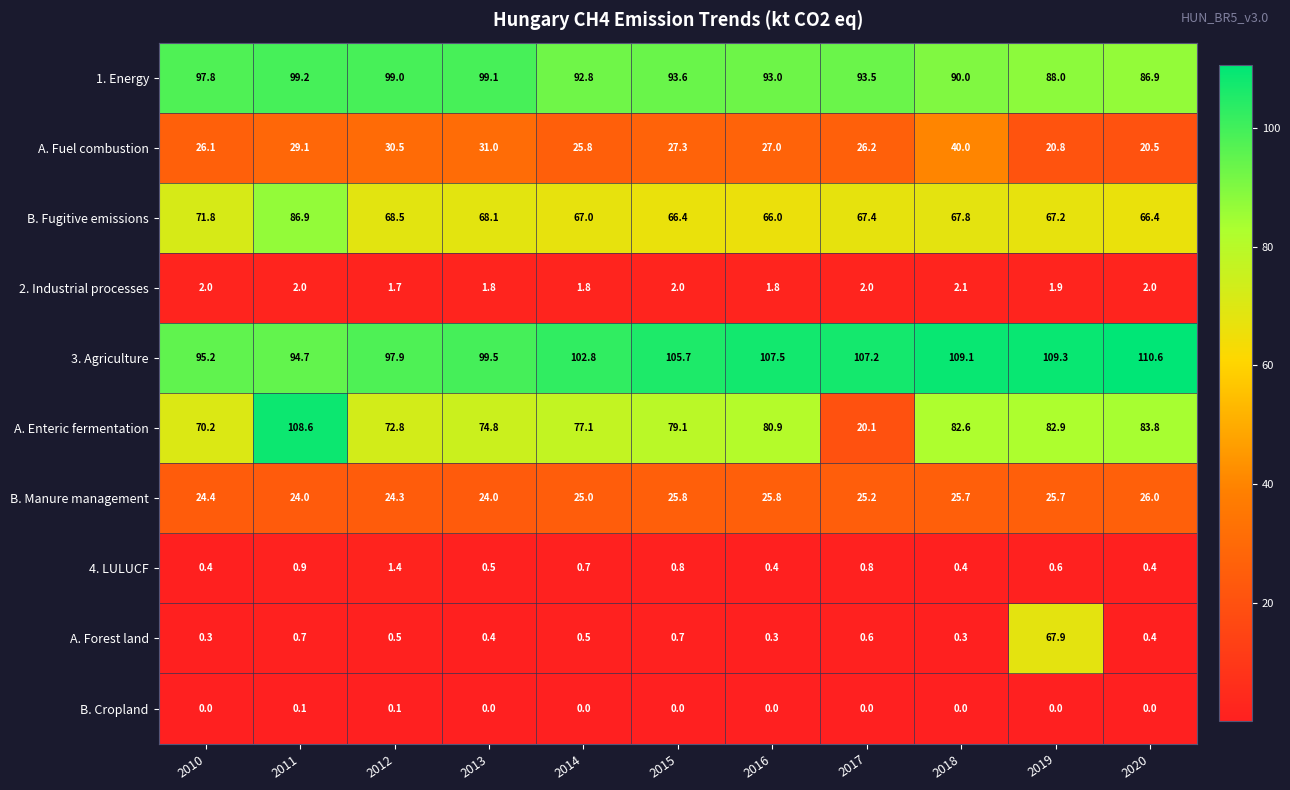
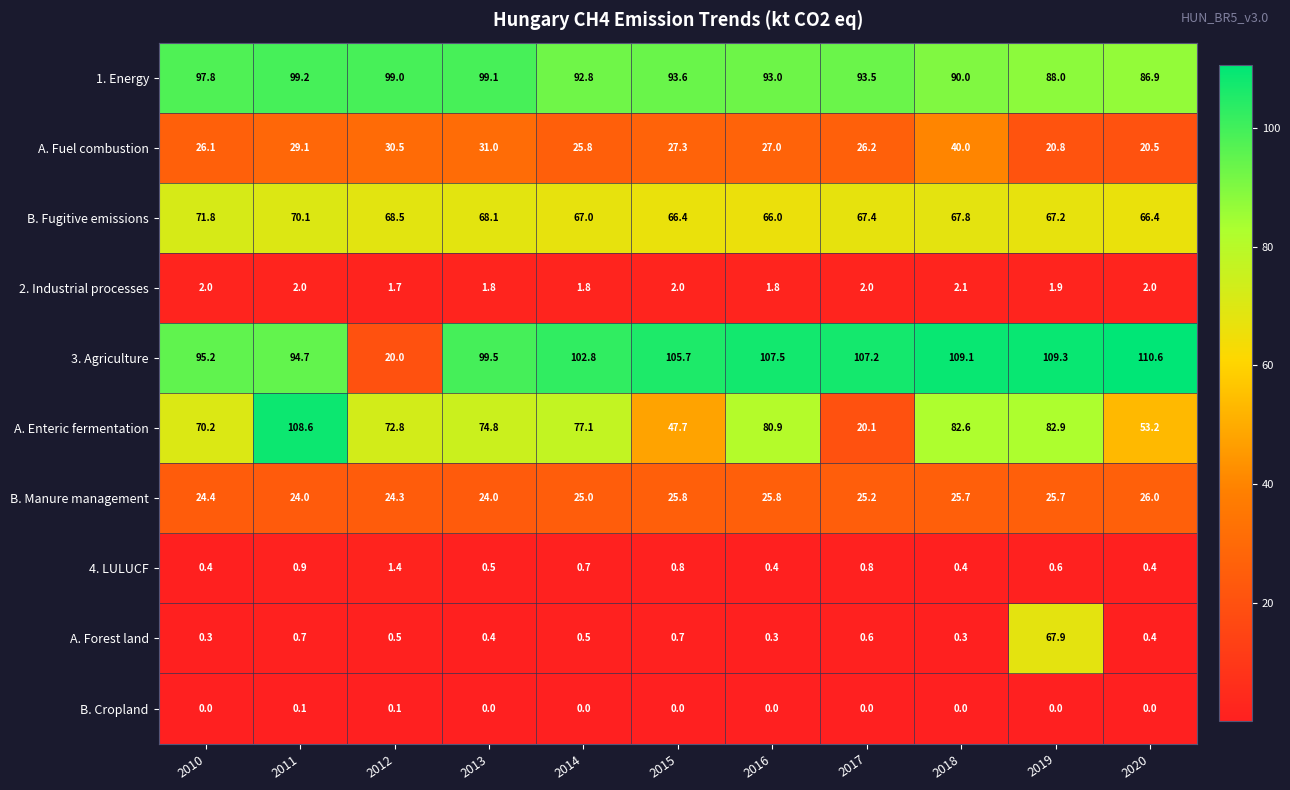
B. Fugitive emissions, 2011: 86.9 -> 70.1
3. Agriculture, 2012: 97.9 -> 20.0
A. Enteric fermentation, 2015: 79.1 -> 47.7
A. Enteric fermentation, 2020: 83.8 -> 53.2
